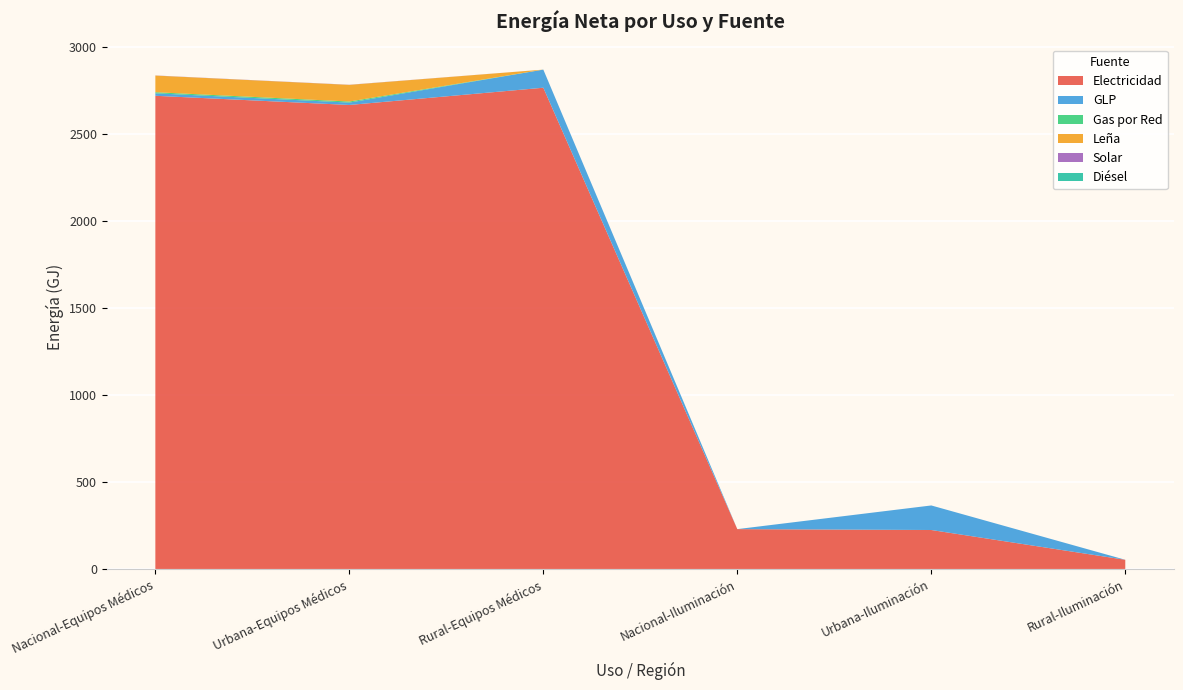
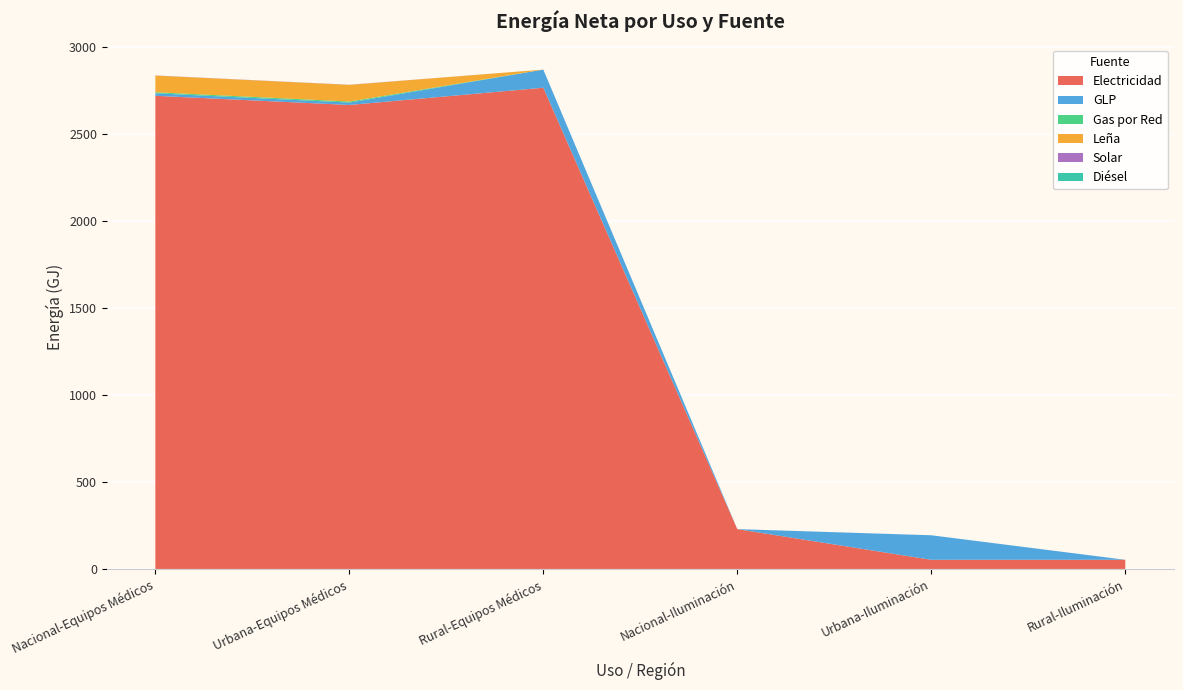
Electricidad, Urbana-Iluminación: 220 -> 50
